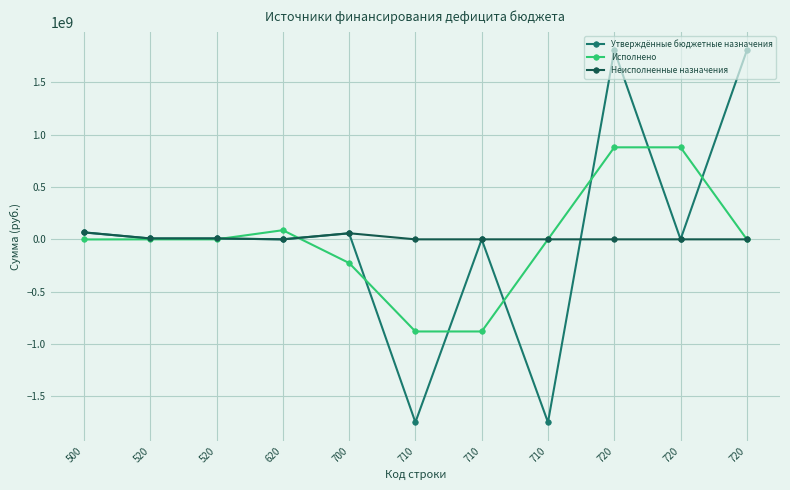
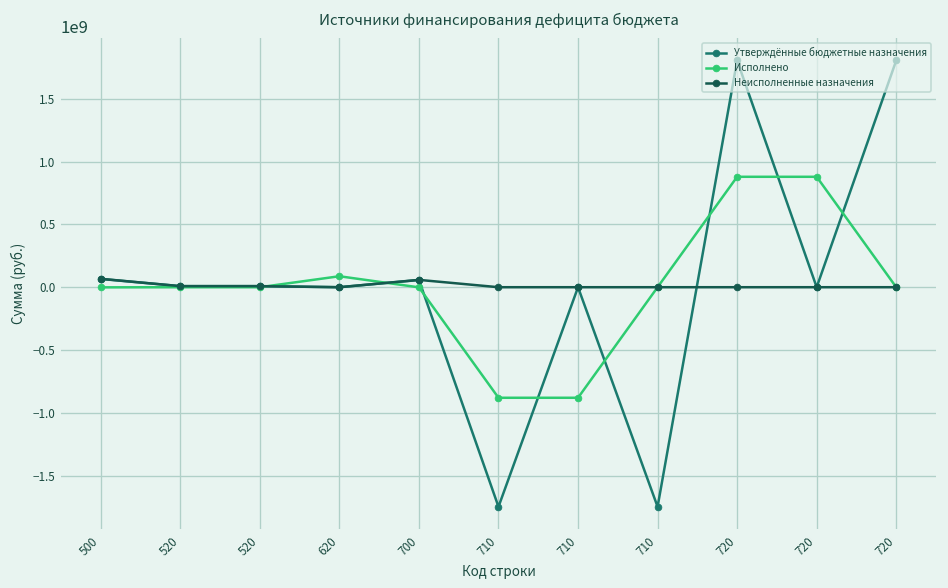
Исполнено, 700: -230000000 -> 0
